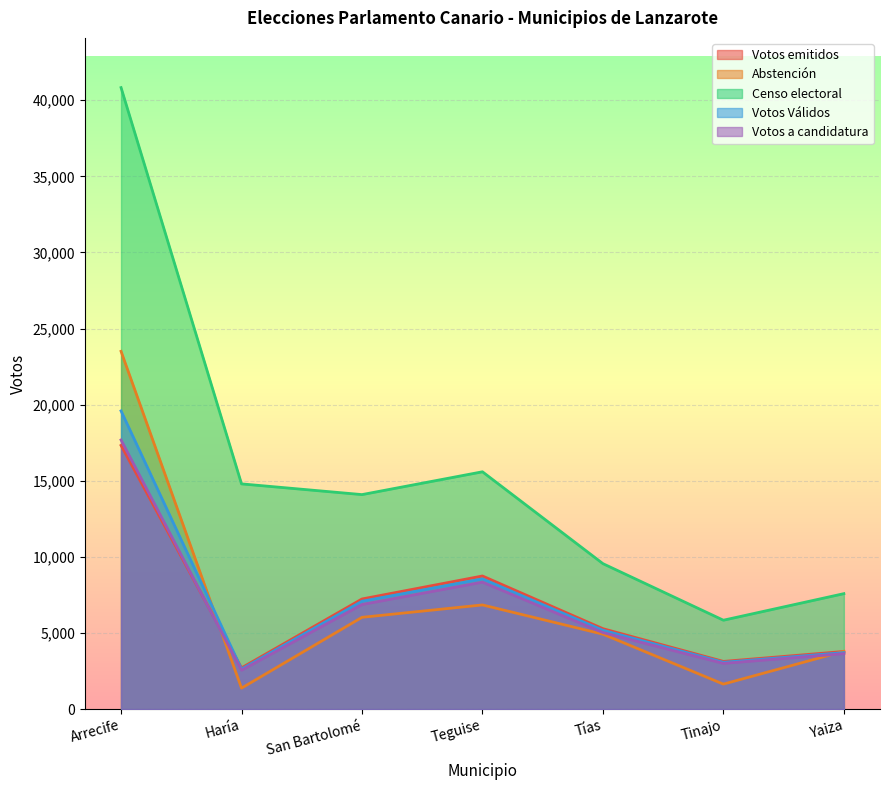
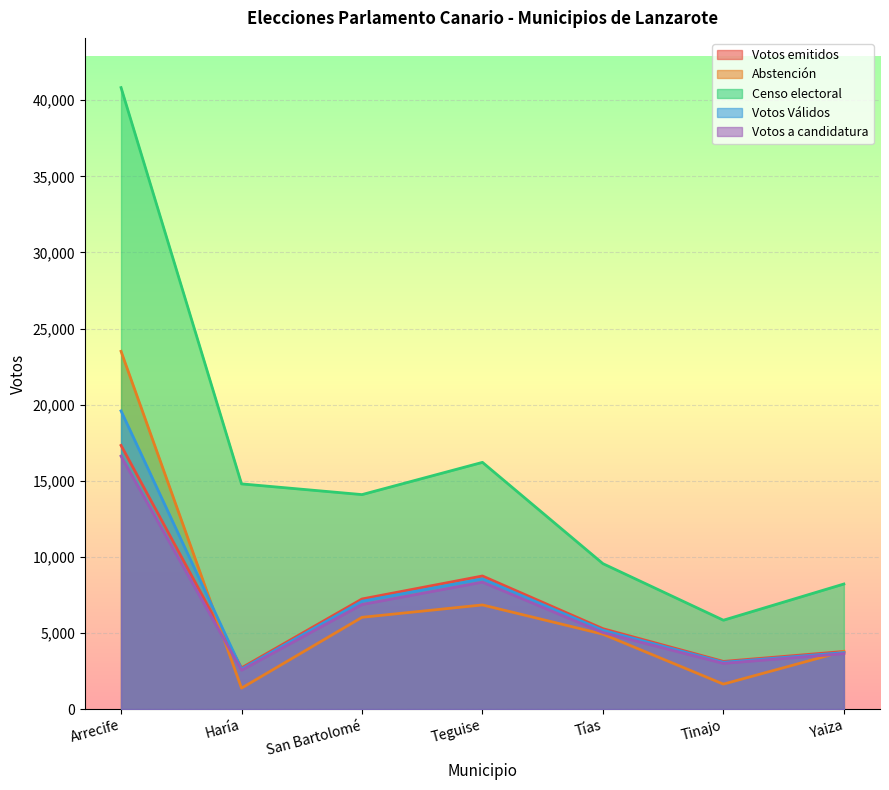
Votos a candidatura, Arrecife: 17,700 -> 16,600
Censo electoral, Teguise: 15,600 -> 16,200
Censo electoral, Yaiza: 7,600 -> 8,200
